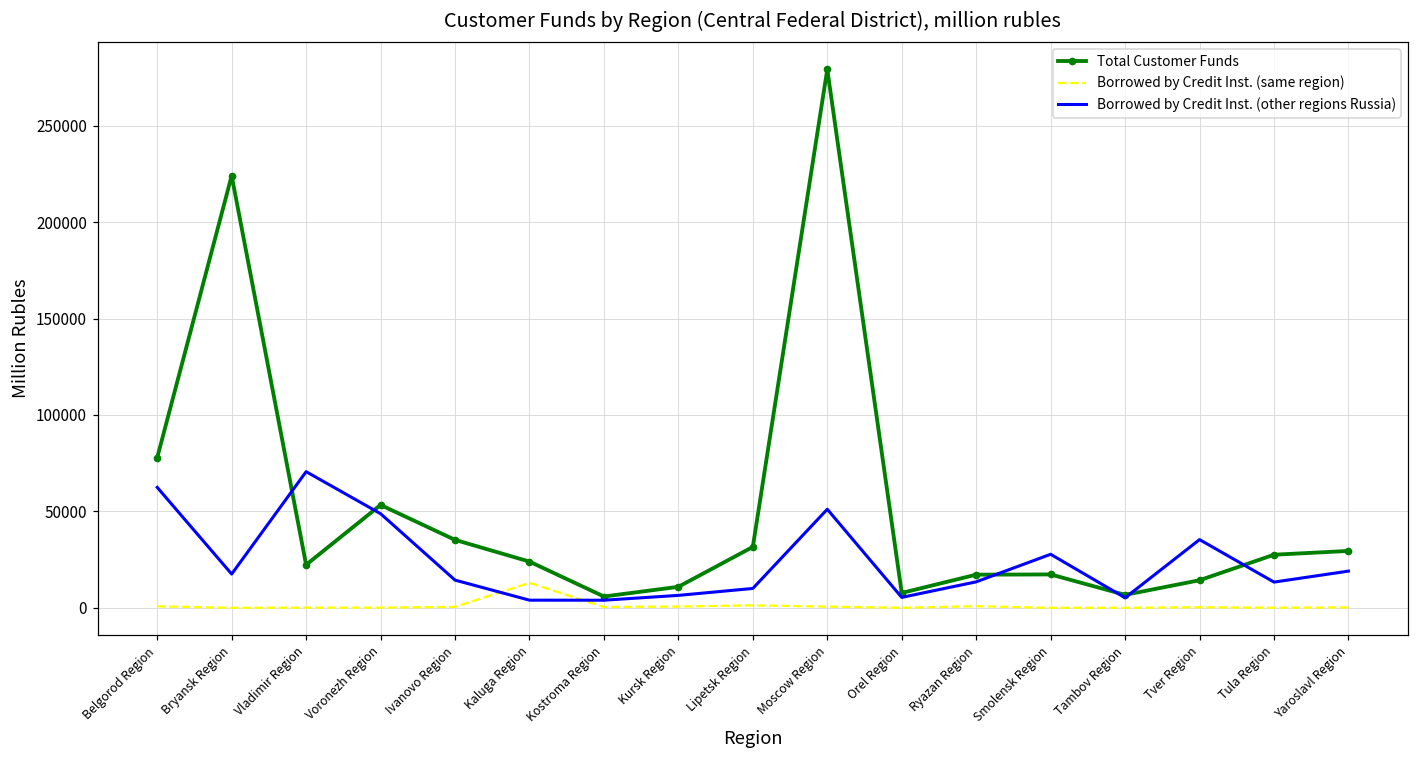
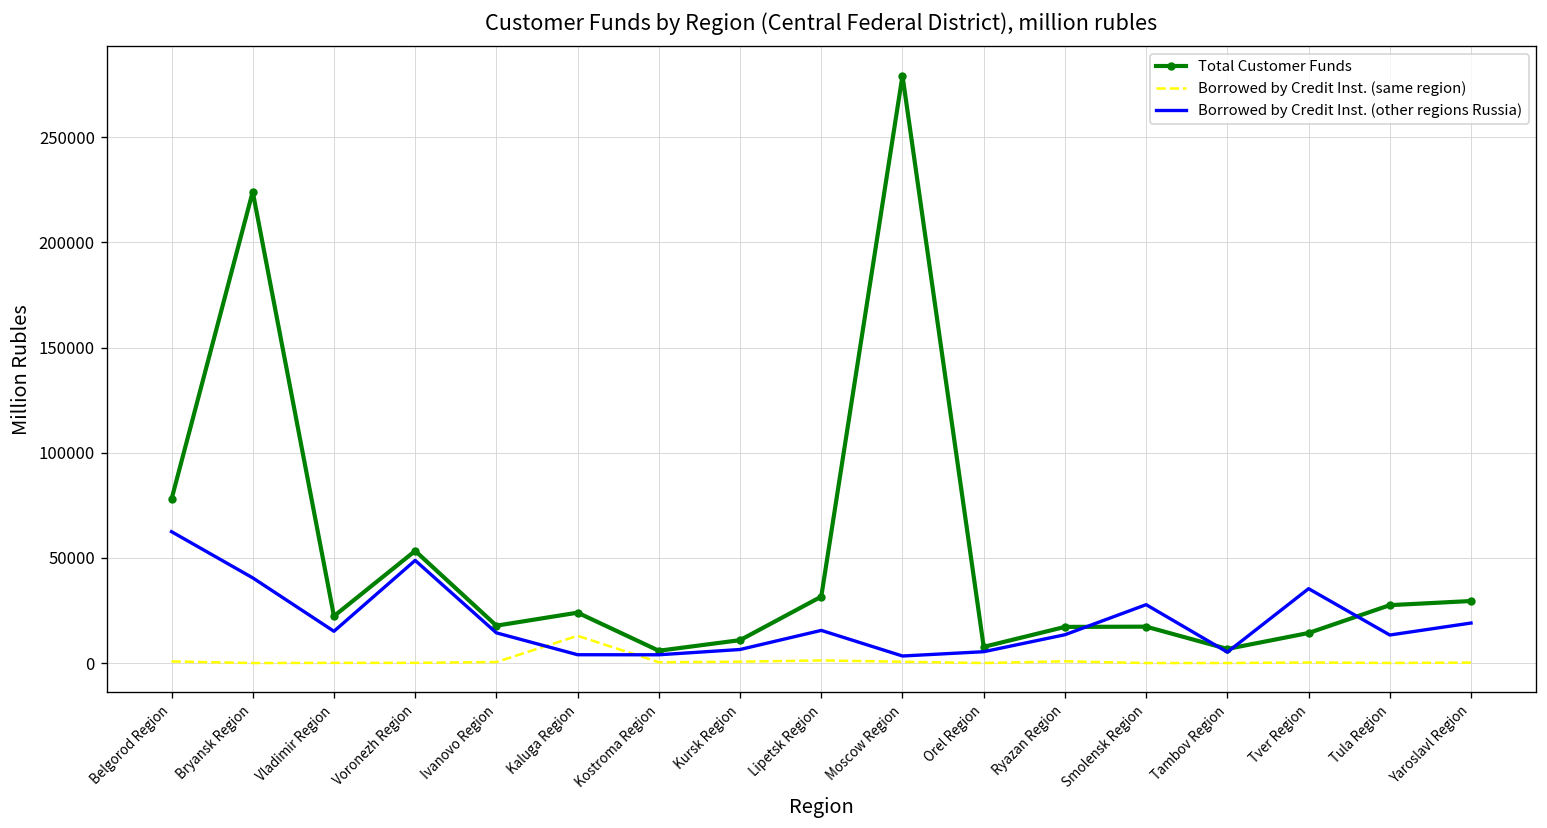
Borrowed by Credit Inst. (other regions Russia), Bryansk Region: 17000 -> 41000
Borrowed by Credit Inst. (other regions Russia), Vladimir Region: 71000 -> 15000
Total Customer Funds, Ivanovo Region: 35000 -> 18000
Borrowed by Credit Inst. (other regions Russia), Lipetsk Region: 10000 -> 16000
Borrowed by Credit Inst. (other regions Russia), Moscow Region: 51000 -> 3000
